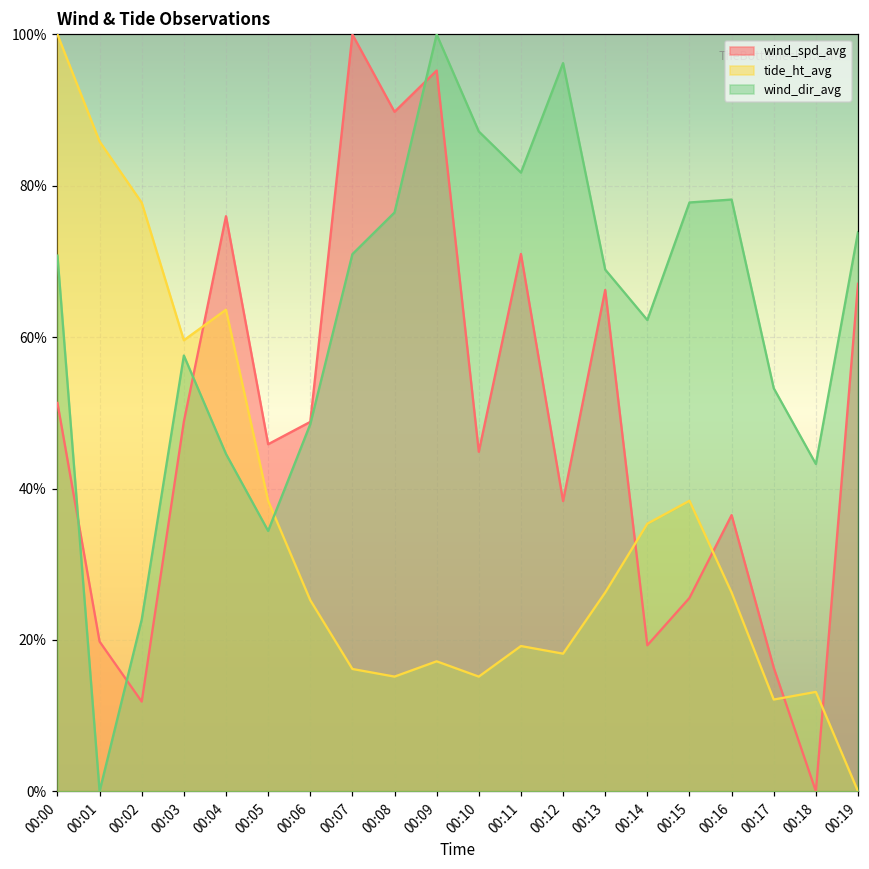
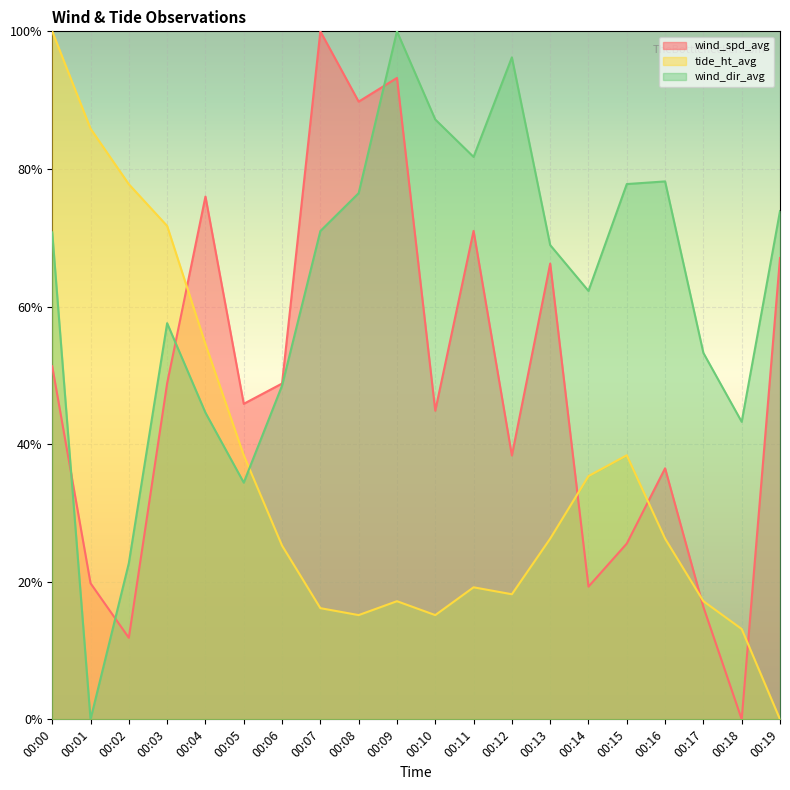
tide_ht_avg, 00:03: 60% -> 72%
tide_ht_avg, 00:04: 64% -> 55%
wind_spd_avg, 00:09: 95% -> 93%
tide_ht_avg, 00:17: 12% -> 17%
